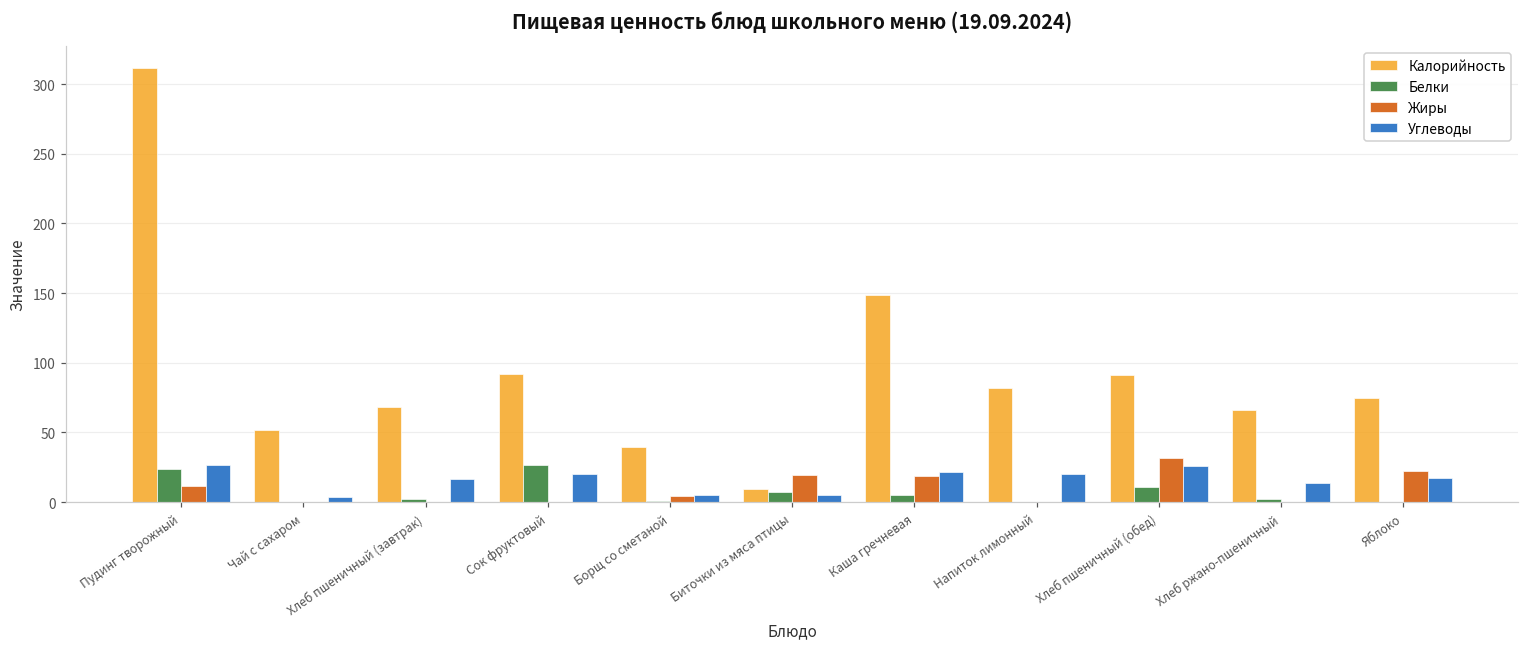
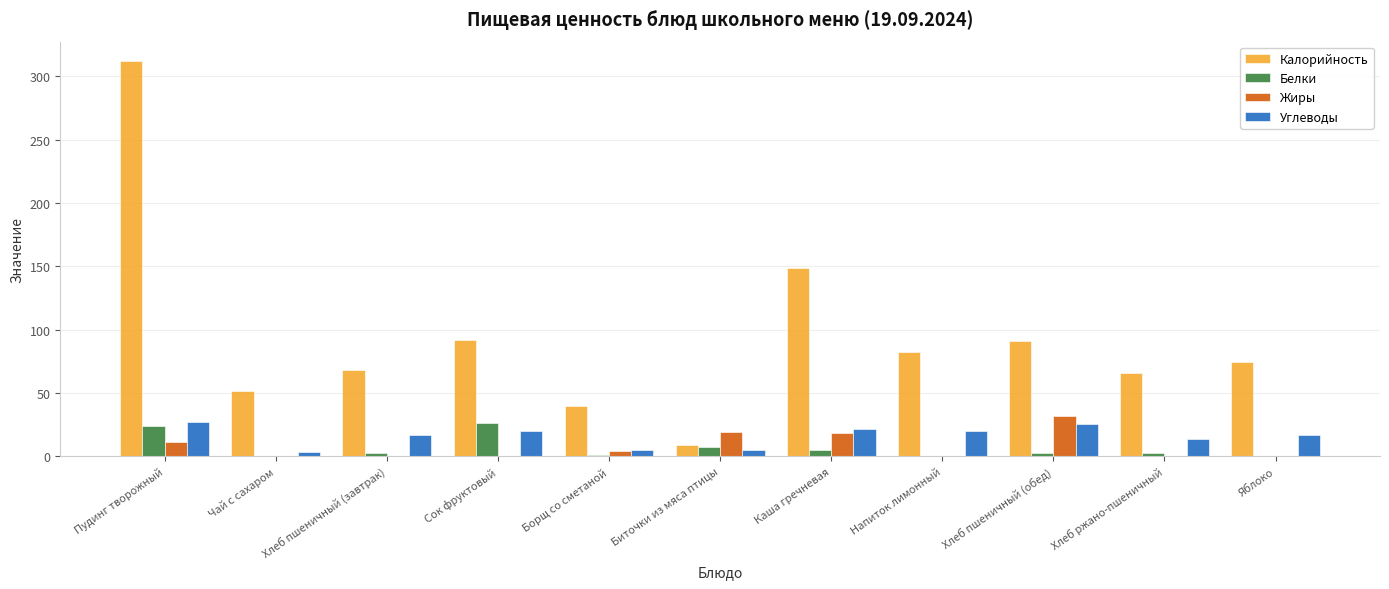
Белки, Хлеб пшеничный (обед): 11 -> 3
Жиры, Яблоко: 22 -> 0
